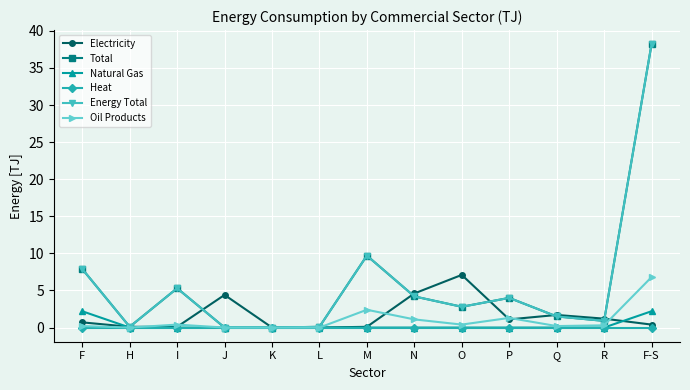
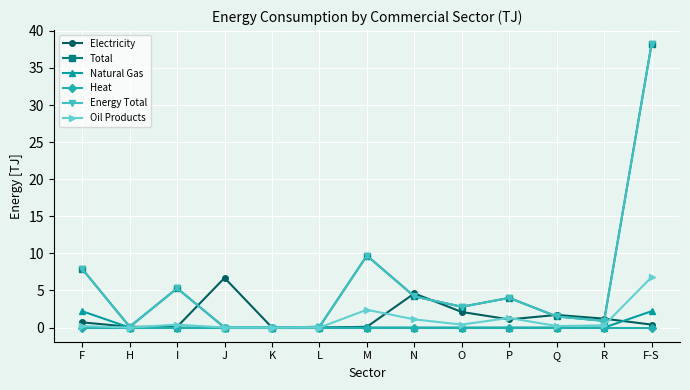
Electricity, J: 4 -> 7
Electricity, O: 7 -> 2
